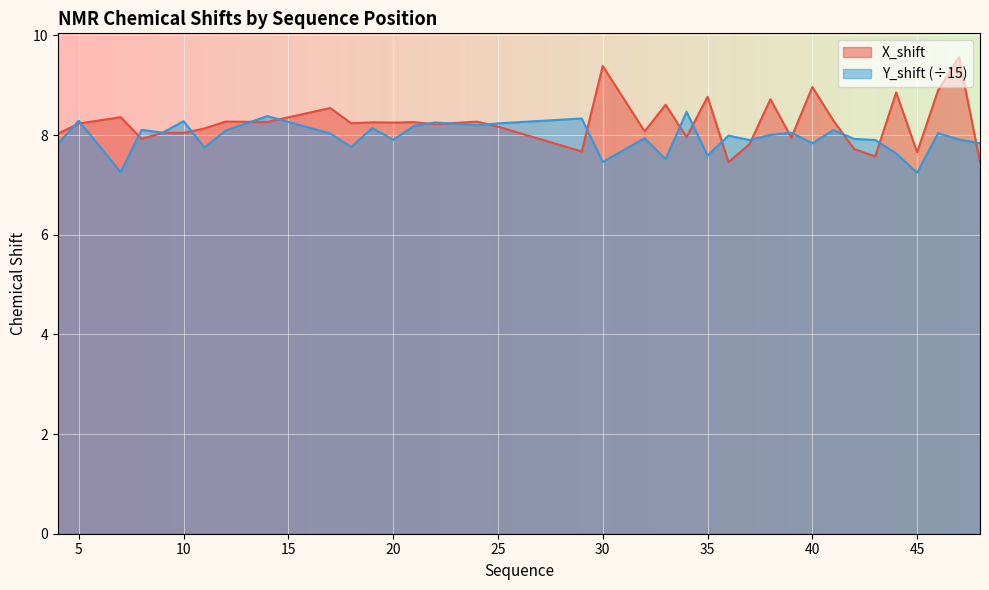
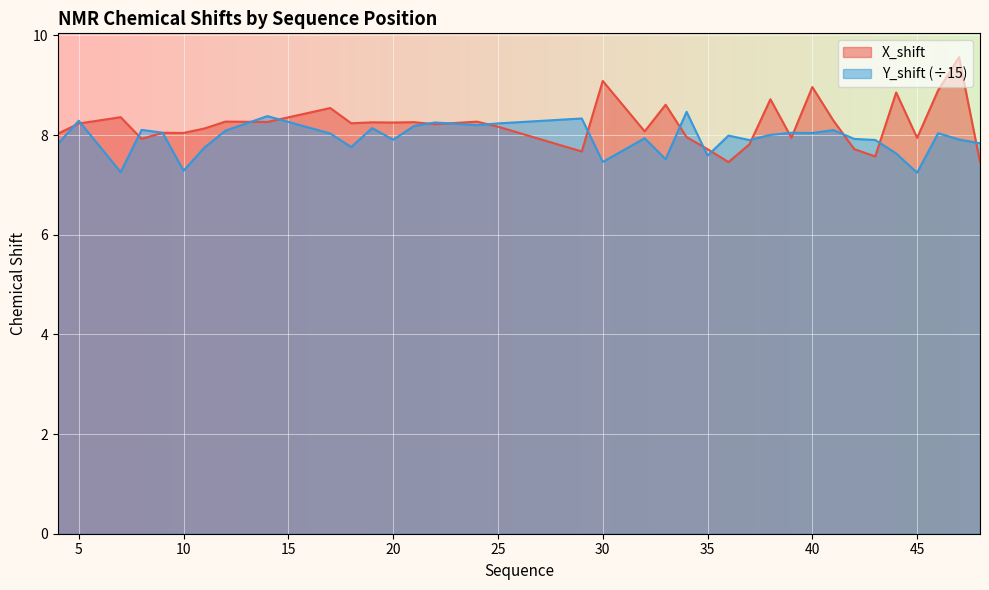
Y_shift (÷15), 10: 8.3 -> 7.3
X_shift, 30: 9.4 -> 9.1
X_shift, 35: 8.8 -> 7.7
Y_shift (÷15), 40: 7.8 -> 8.0
X_shift, 45: 7.7 -> 7.9
